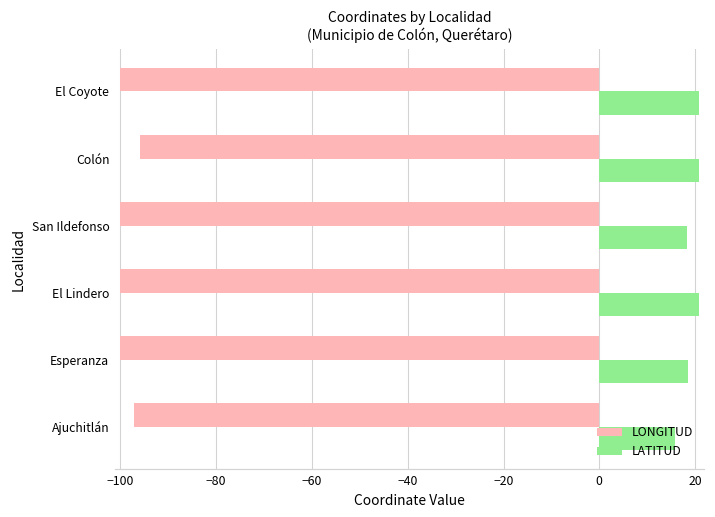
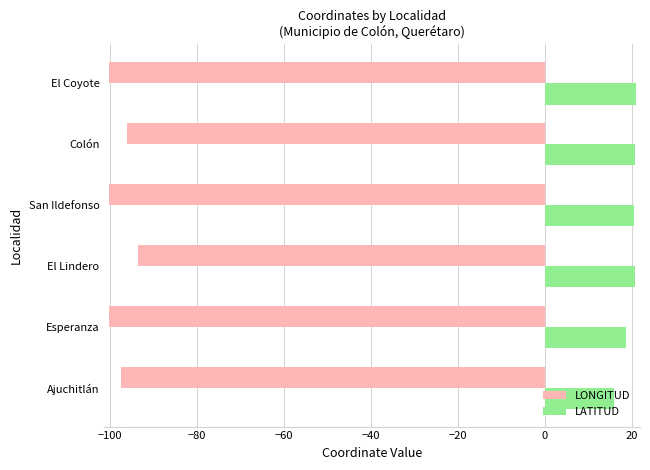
LATITUD, San Ildefonso: 18 -> 21
LONGITUD, El Lindero: -100 -> -93
